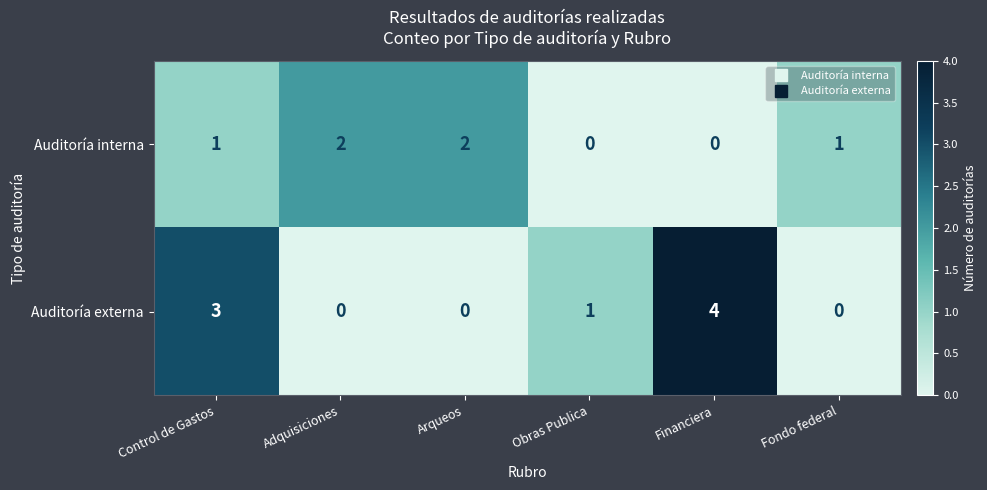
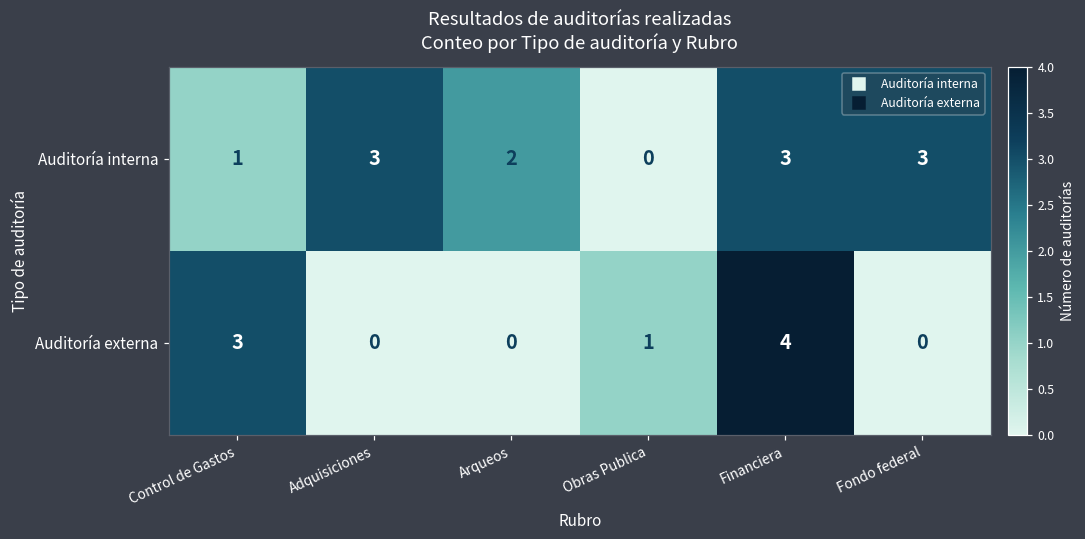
Auditoría interna, Adquisiciones: 2 -> 3
Auditoría interna, Financiera: 0 -> 3
Auditoría interna, Fondo federal: 1 -> 3
